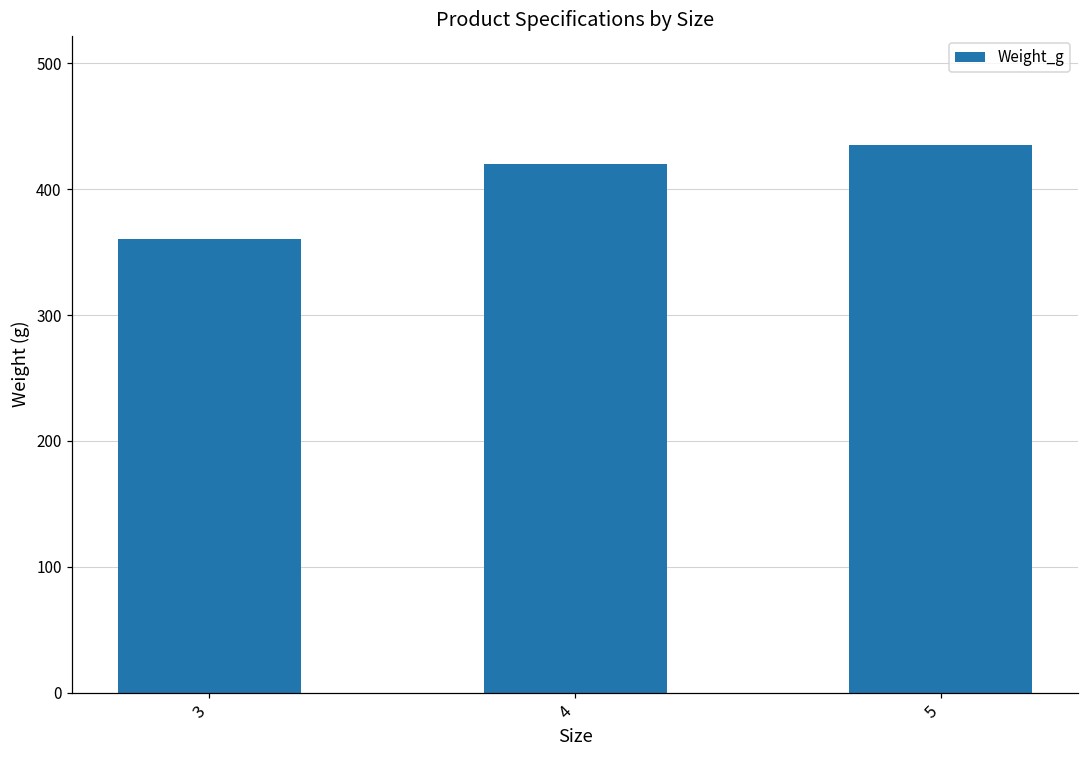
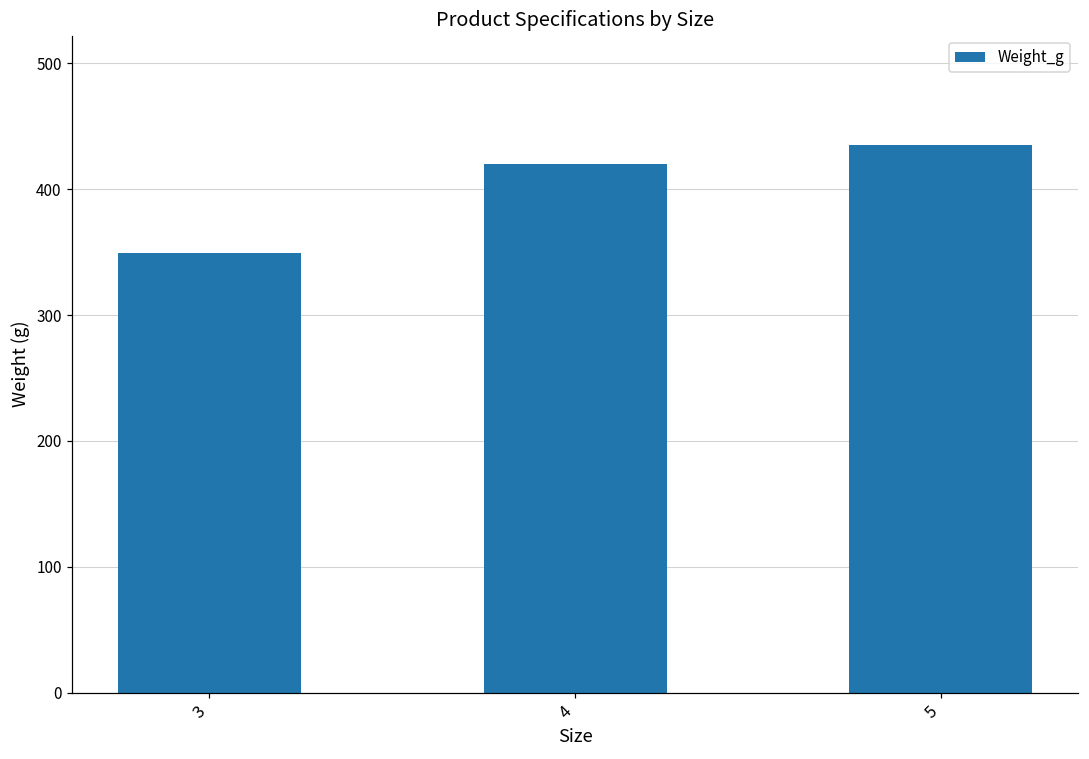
3: 360 -> 349
